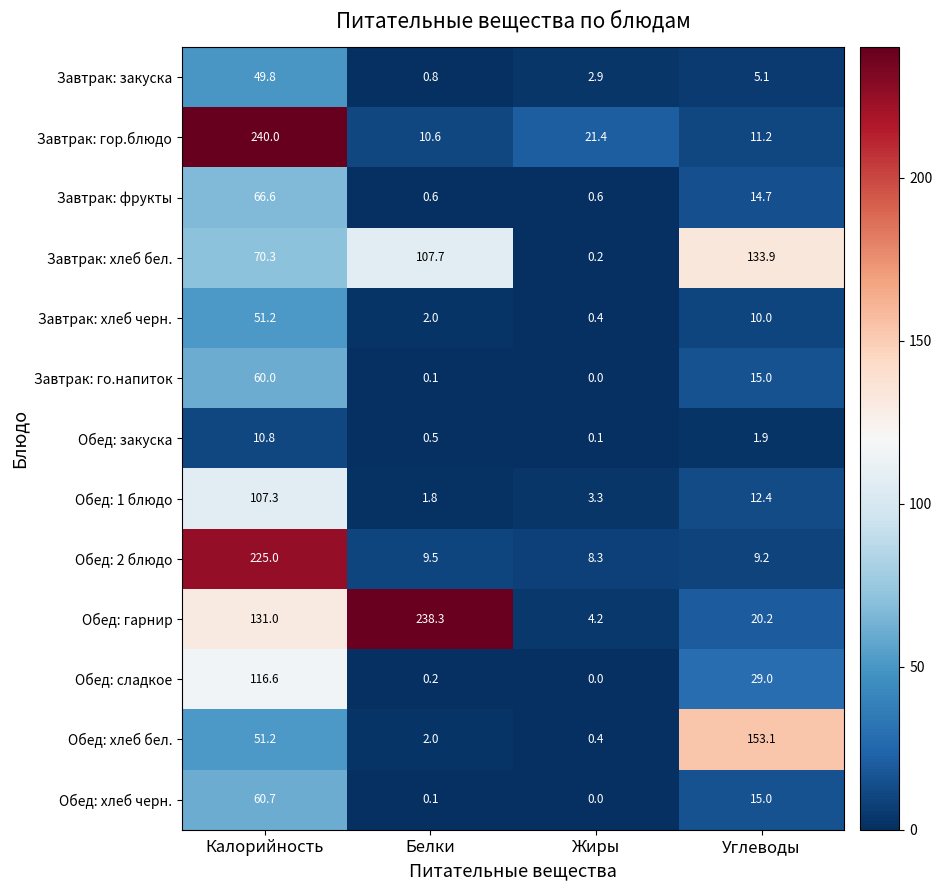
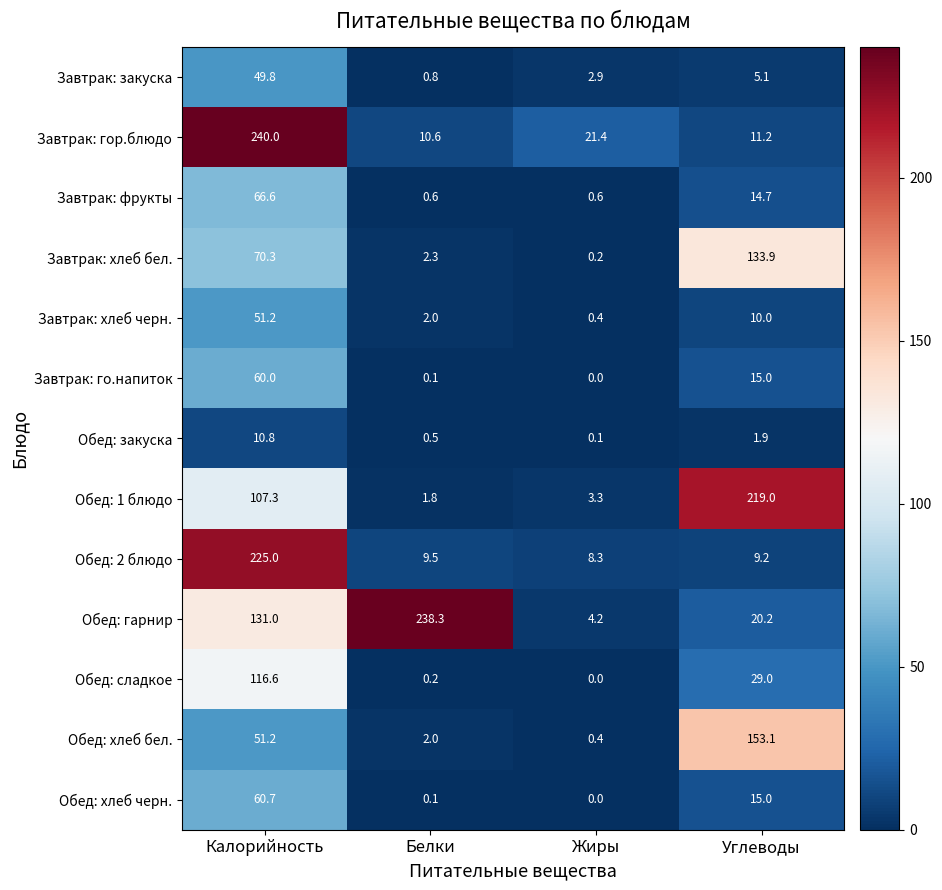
Завтрак: хлеб бел., Белки: 107.7 -> 2.3
Обед: 1 блюдо, Углеводы: 12.4 -> 219.0
